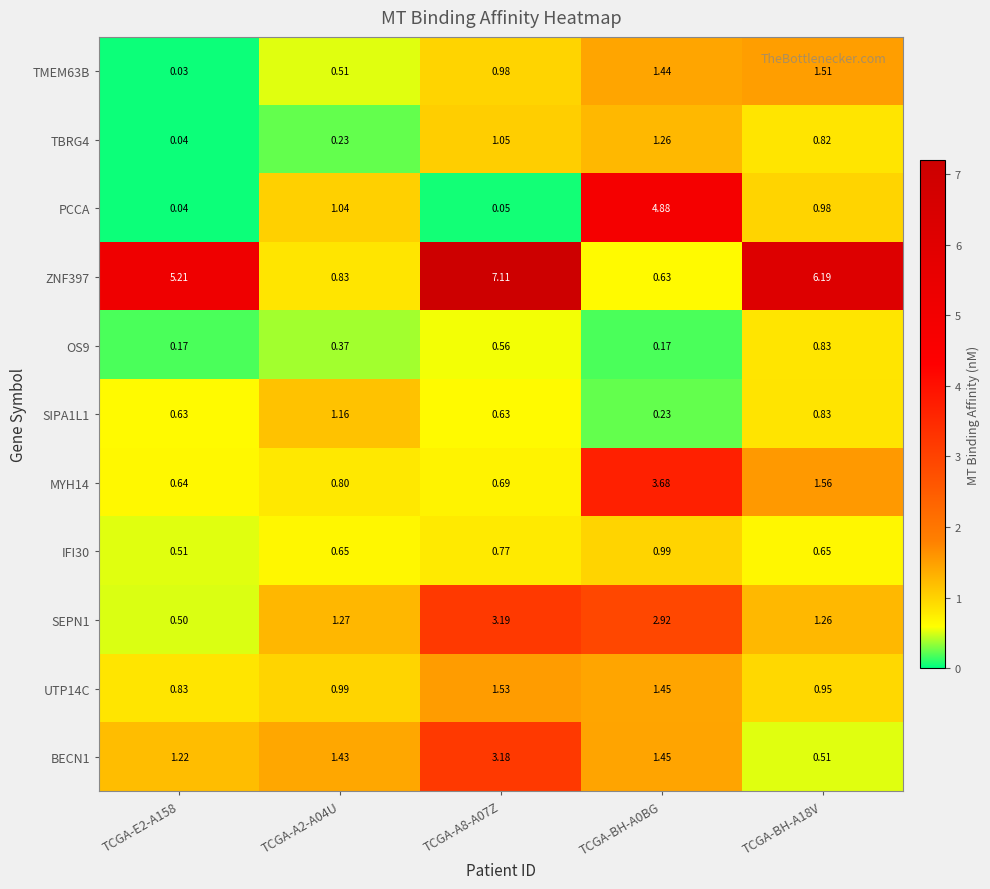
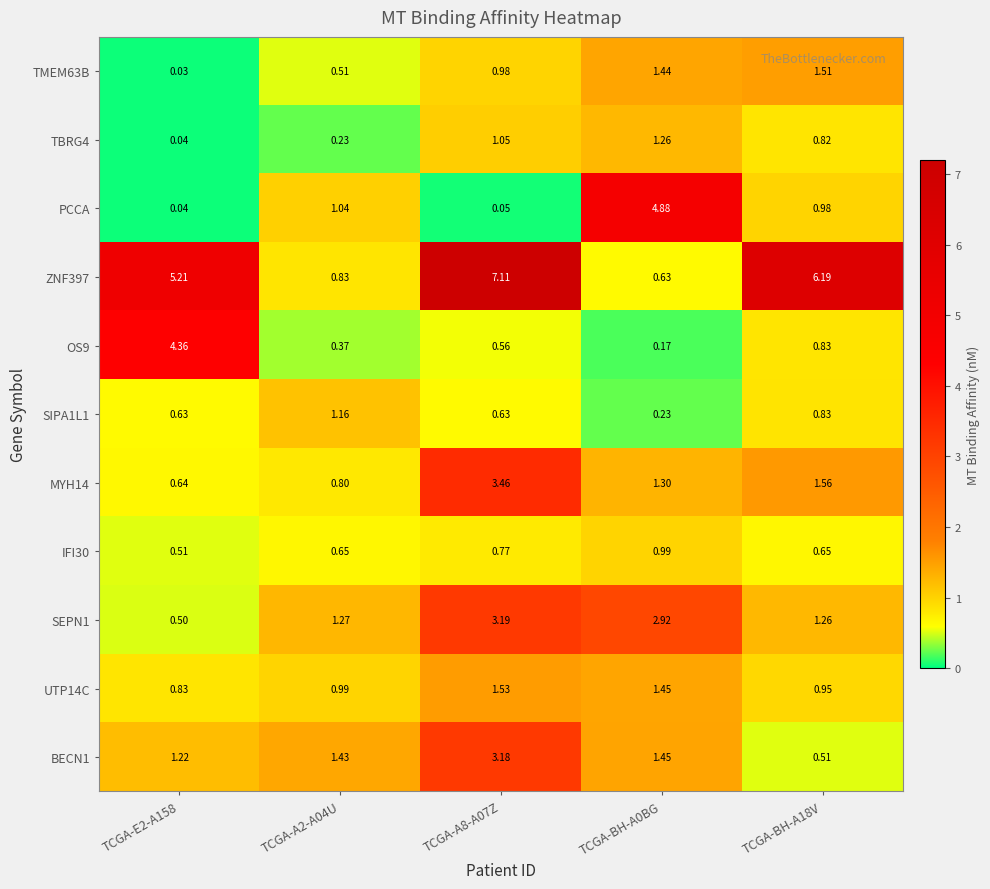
OS9, TCGA-E2-A158: 0.17 -> 4.36
MYH14, TCGA-A8-A07Z: 0.69 -> 3.46
MYH14, TCGA-BH-A0BG: 3.68 -> 1.30
